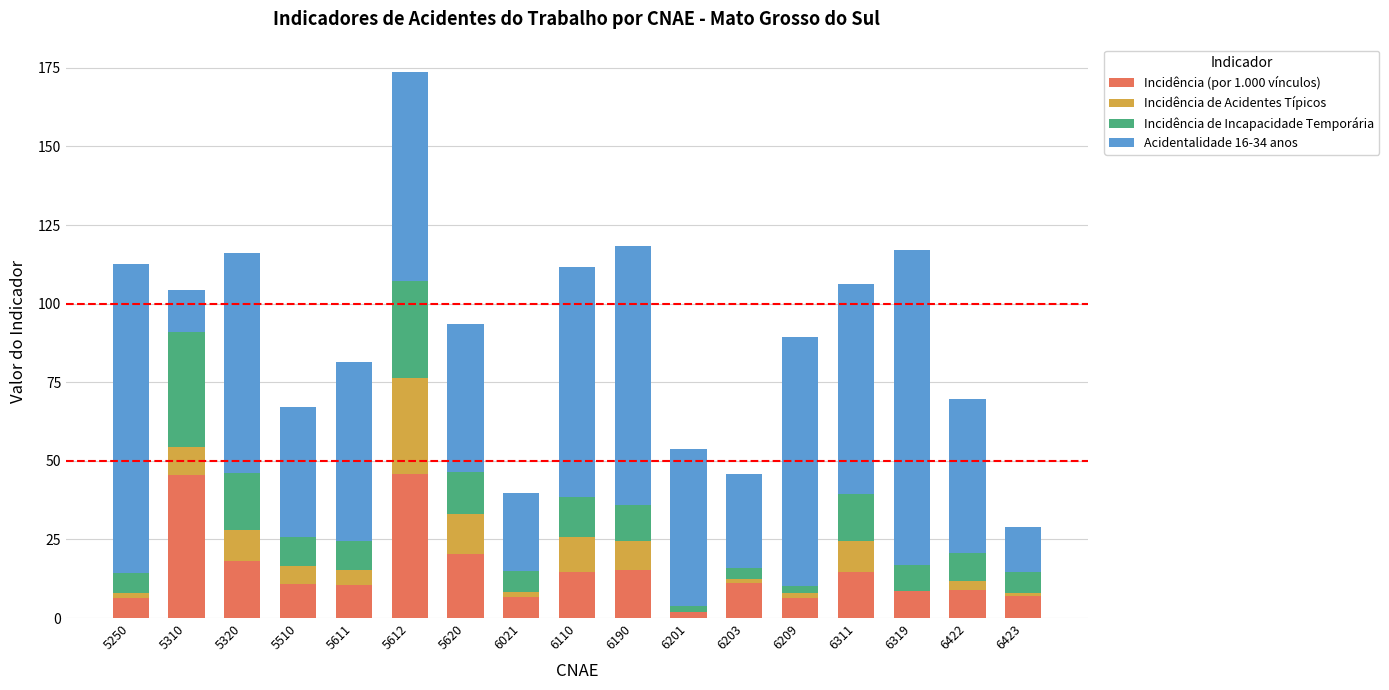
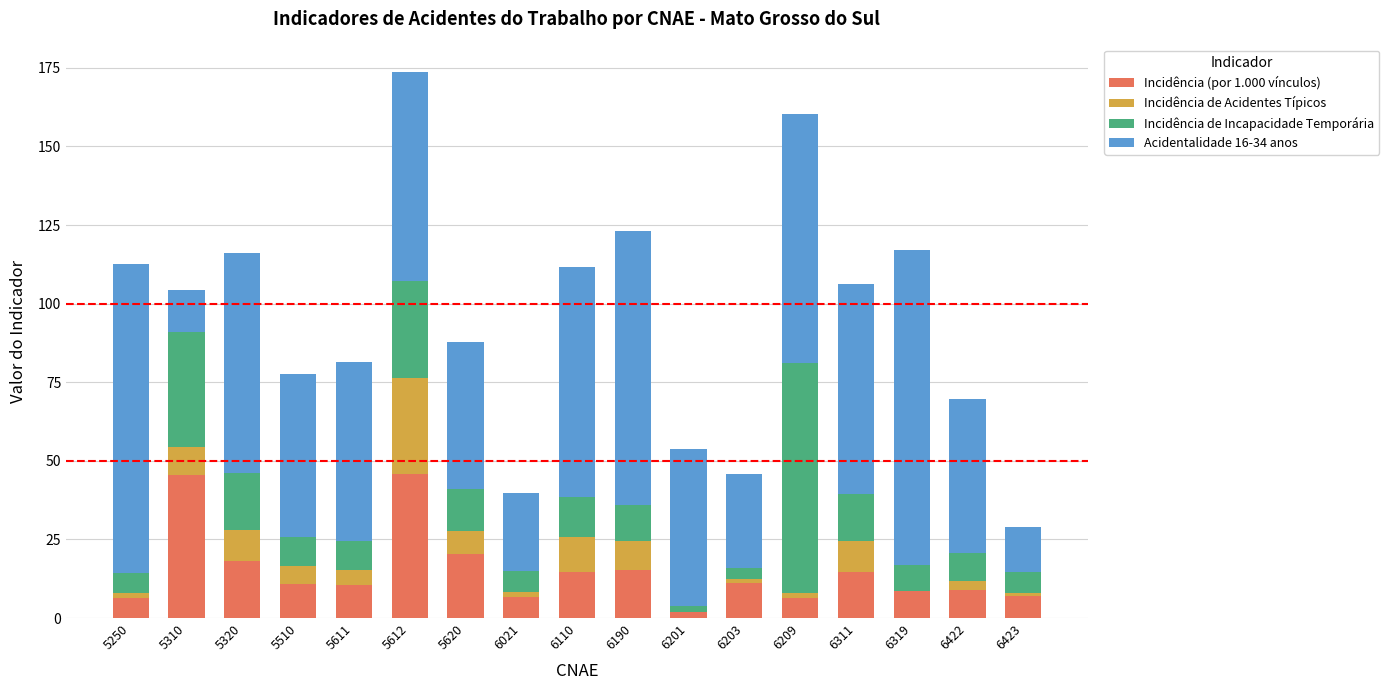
Acidentalidade 16-34 anos, 5510: 42 -> 52
Incidência de Acidentes Típicos, 5620: 13 -> 7
Acidentalidade 16-34 anos, 6190: 82 -> 87
Incidência de Incapacidade Temporária, 6209: 2 -> 73
